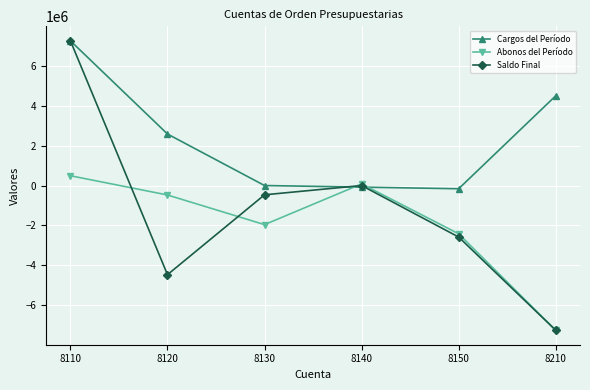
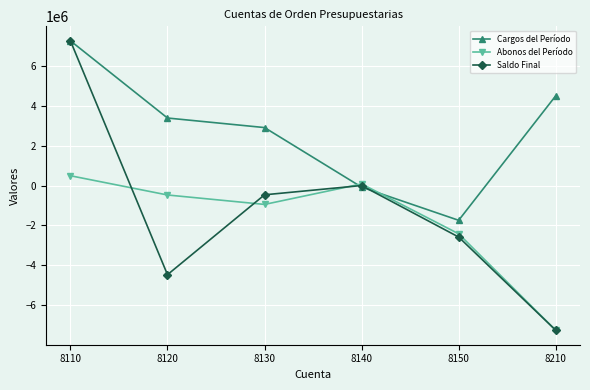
Cargos del Período, 8120: 2600000 -> 3400000
Cargos del Período, 8130: 0 -> 2900000
Abonos del Período, 8130: -2000000 -> -900000
Cargos del Período, 8150: -200000 -> -1700000
